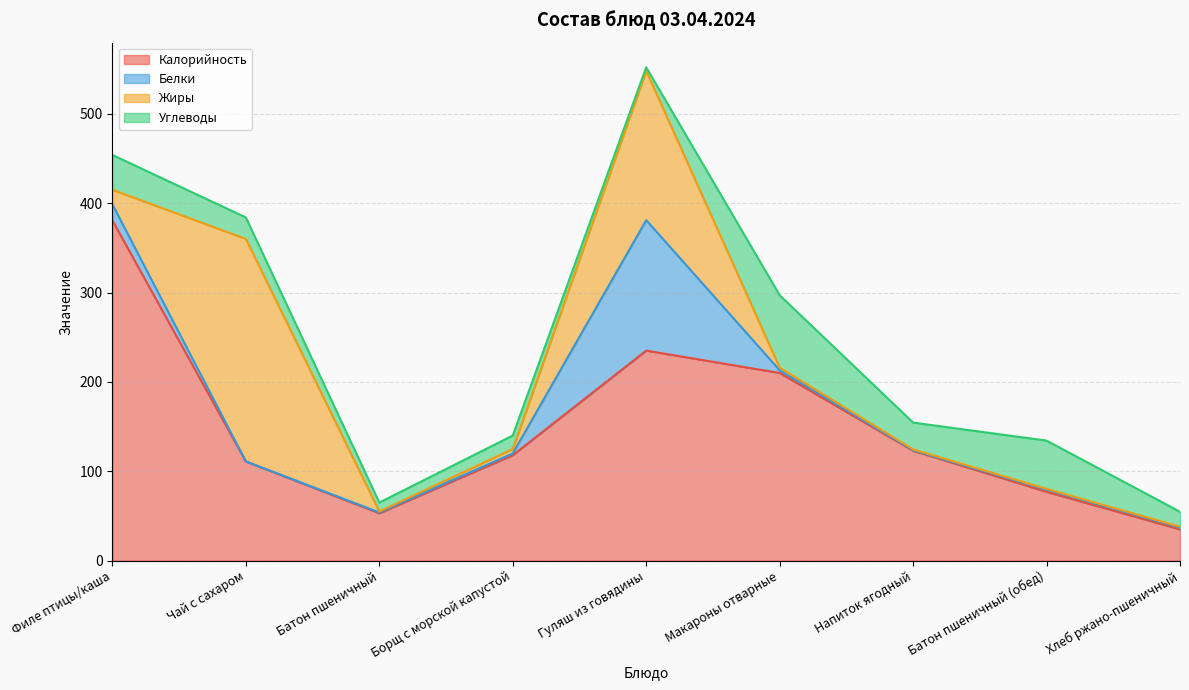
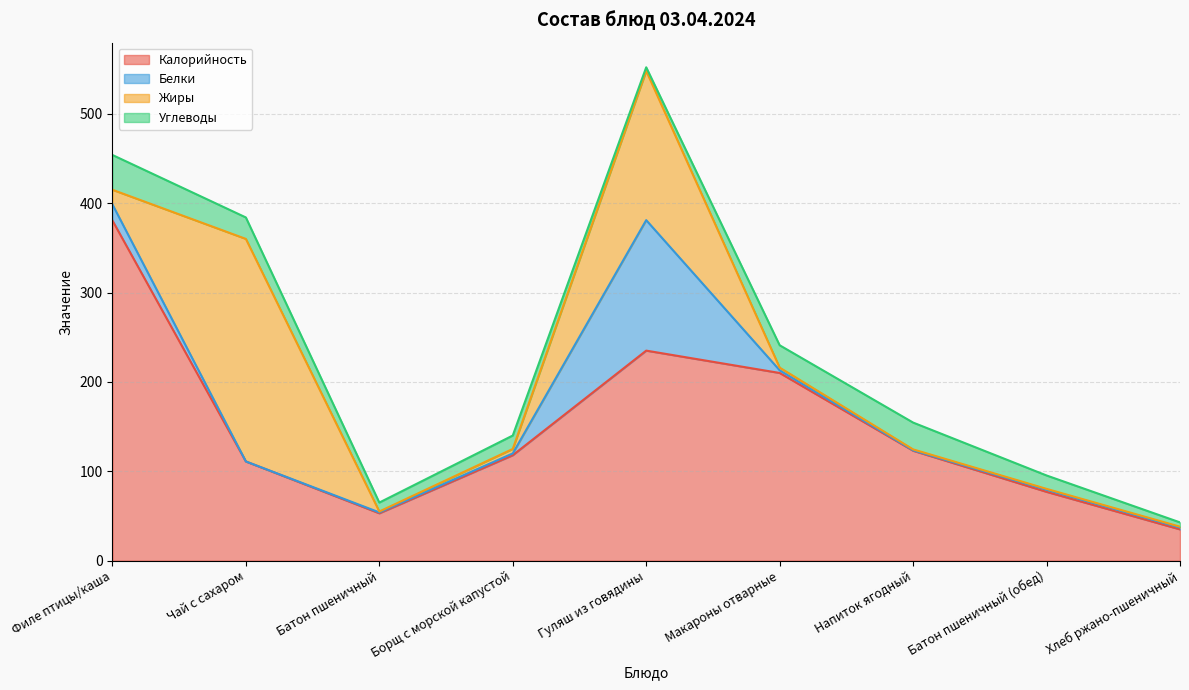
Углеводы, Макароны отварные: 80 -> 30
Углеводы, Батон пшеничный (обед): 50 -> 20
Углеводы, Хлеб ржано-пшеничный: 20 -> 0
